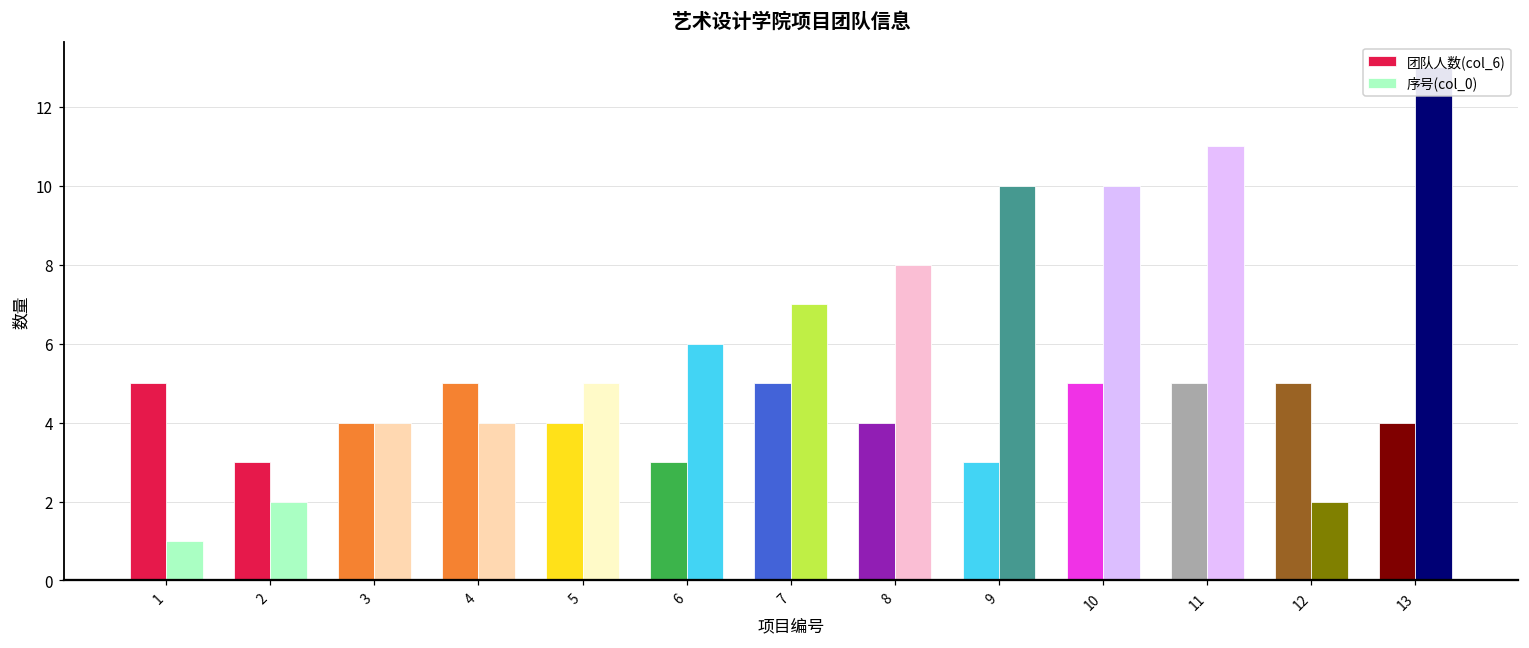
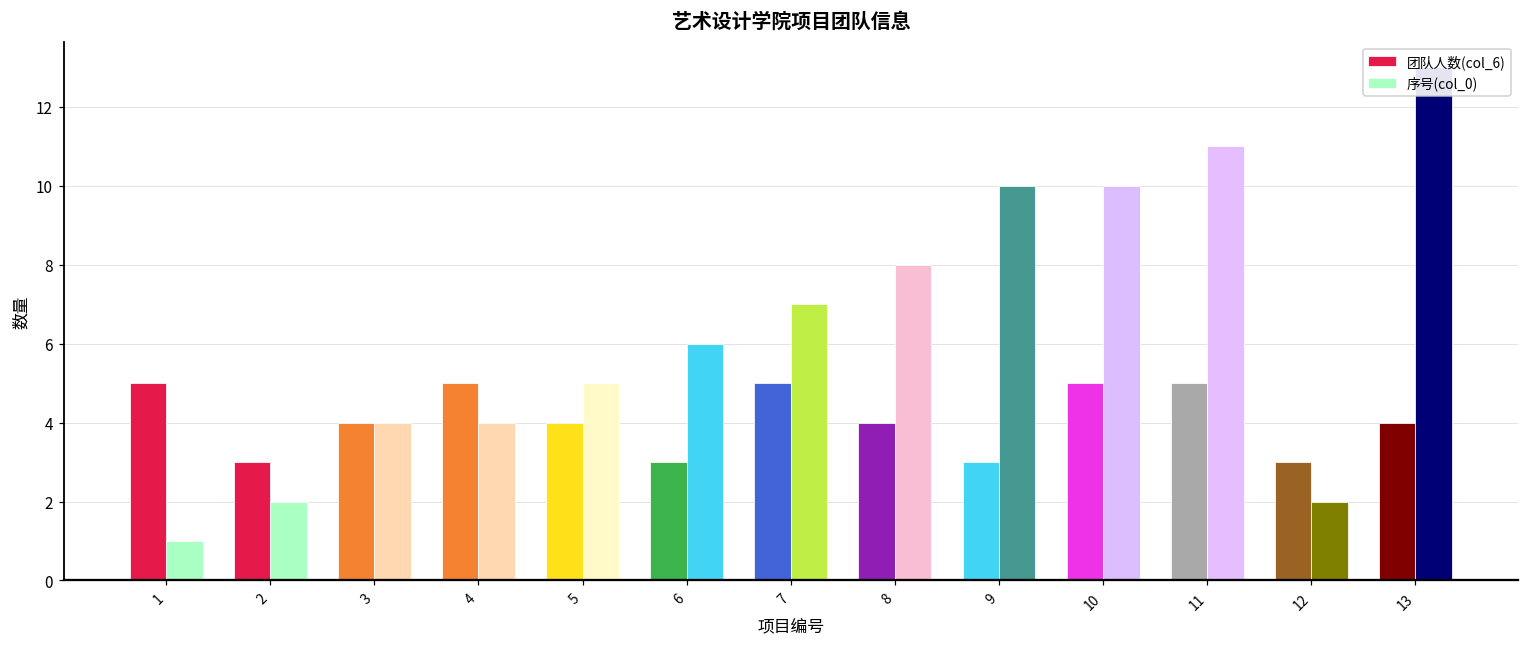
团队人数(col_6), 12: 5 -> 3
